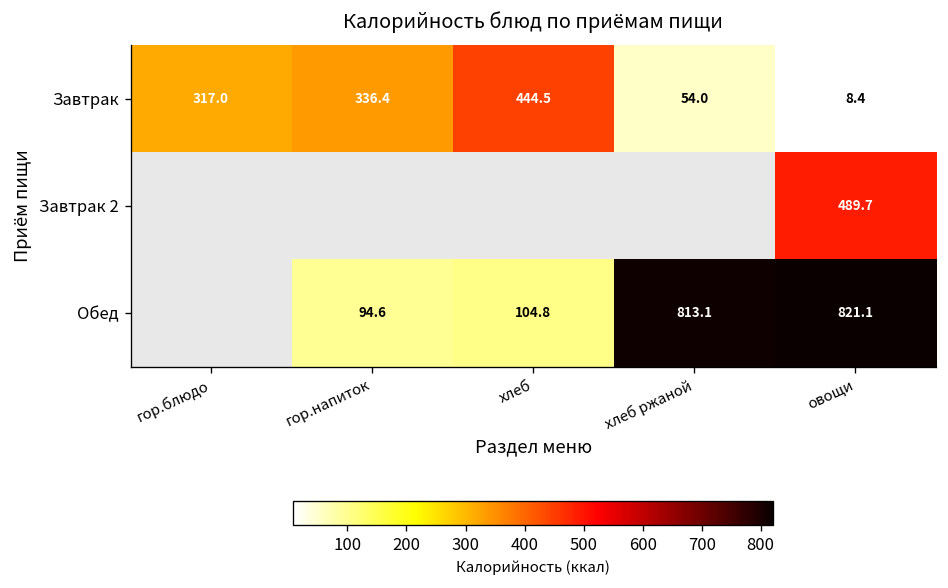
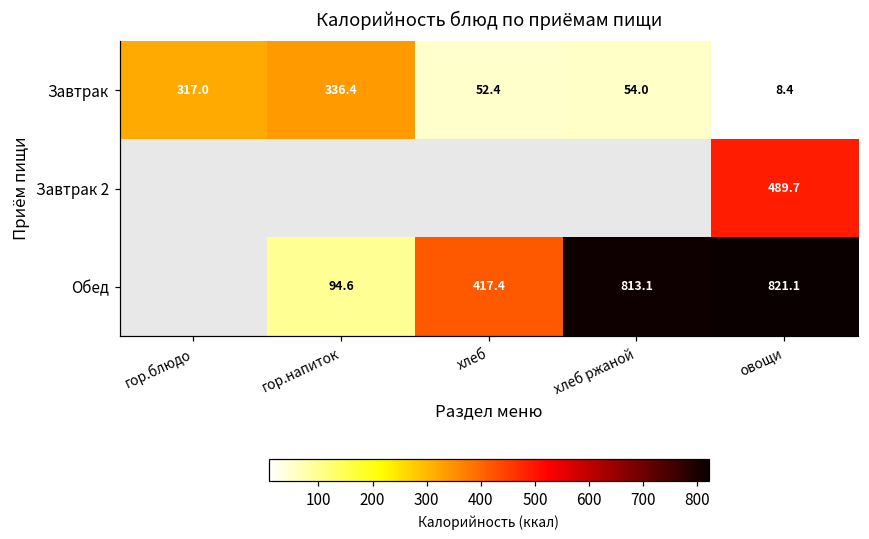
Завтрак, хлеб: 444.5 -> 52.4
Обед, хлеб: 104.8 -> 417.4
